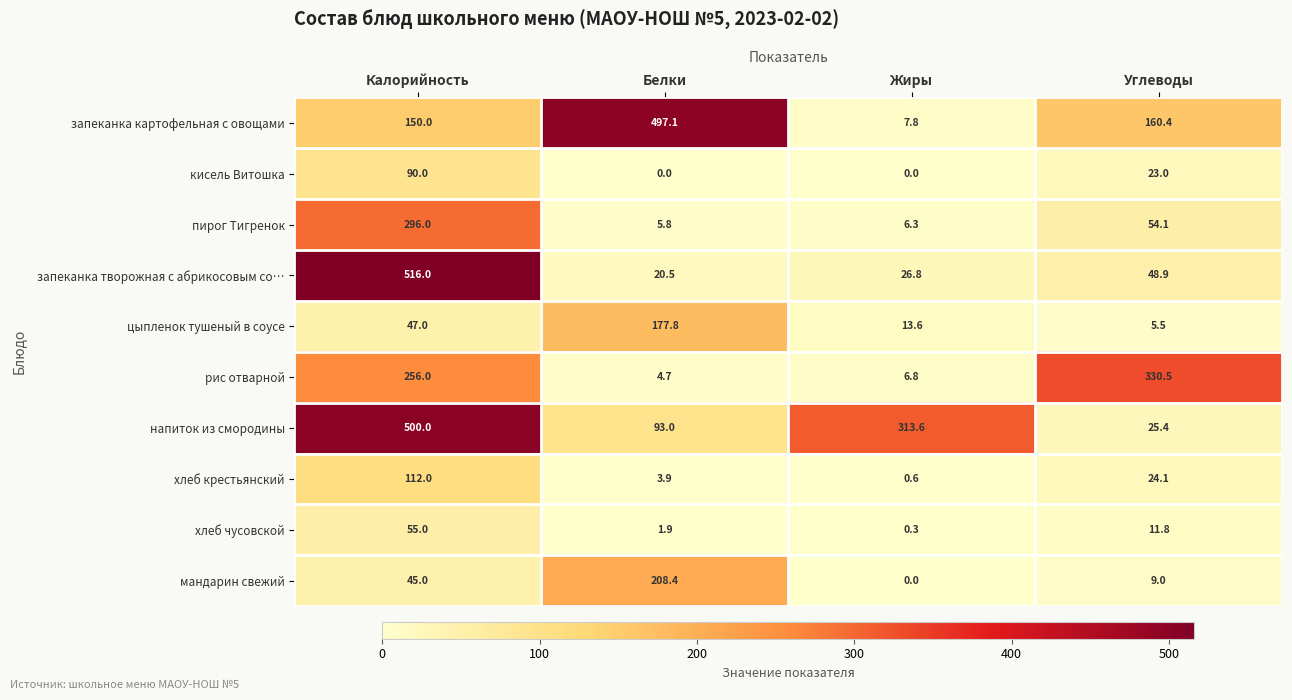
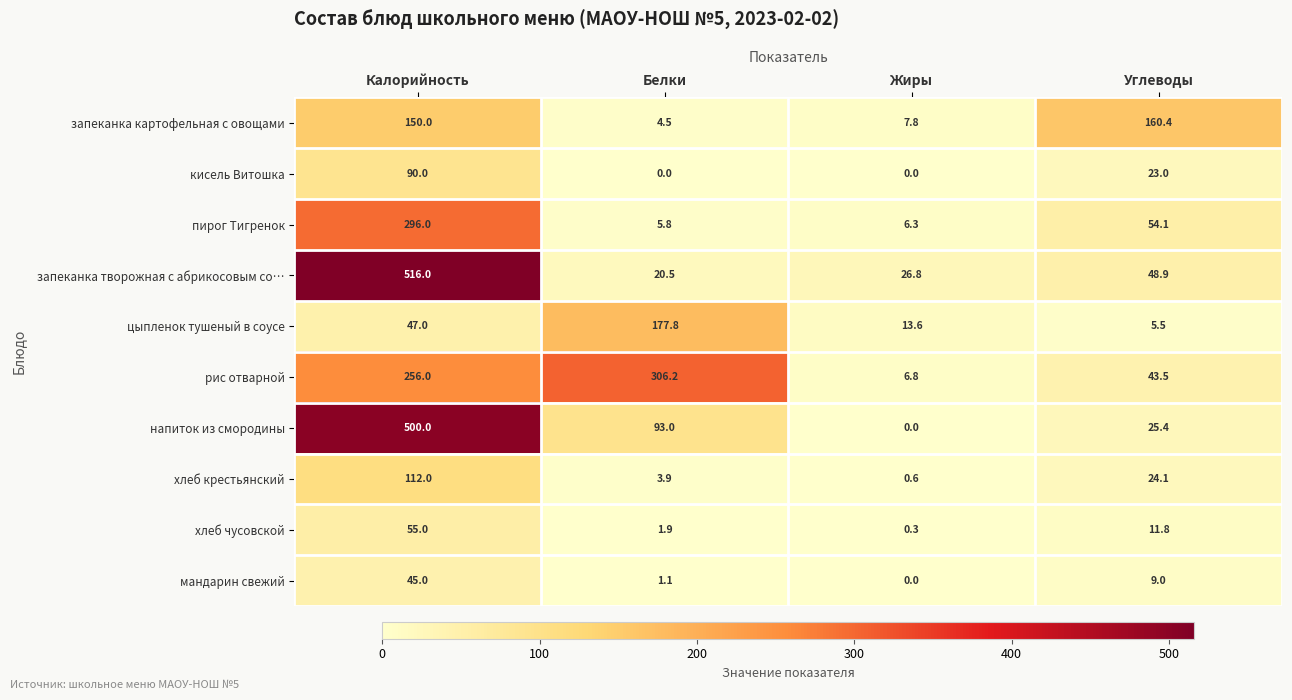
запеканка картофельная с овощами, Белки: 497.1 -> 4.5
рис отварной, Белки: 4.7 -> 306.2
рис отварной, Углеводы: 330.5 -> 43.5
напиток из смородины, Жиры: 313.6 -> 0.0
мандарин свежий, Белки: 208.4 -> 1.1
